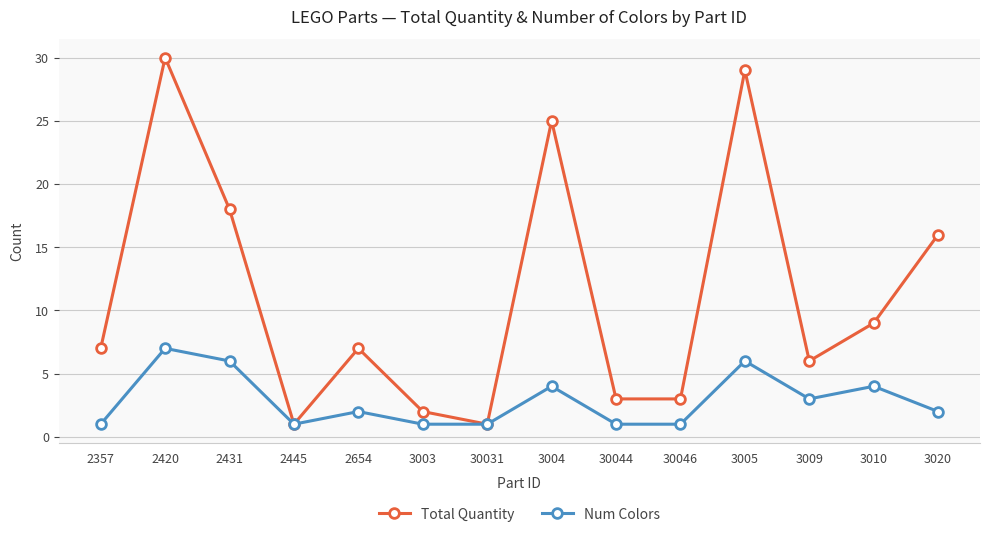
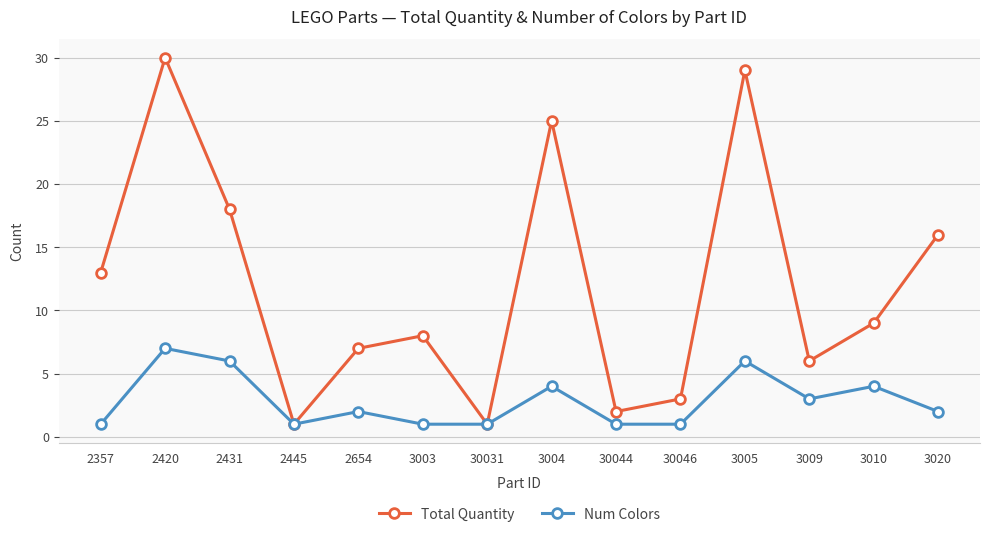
Total Quantity, 2357: 7 -> 13
Total Quantity, 3003: 2 -> 8
Total Quantity, 30044: 3 -> 2
